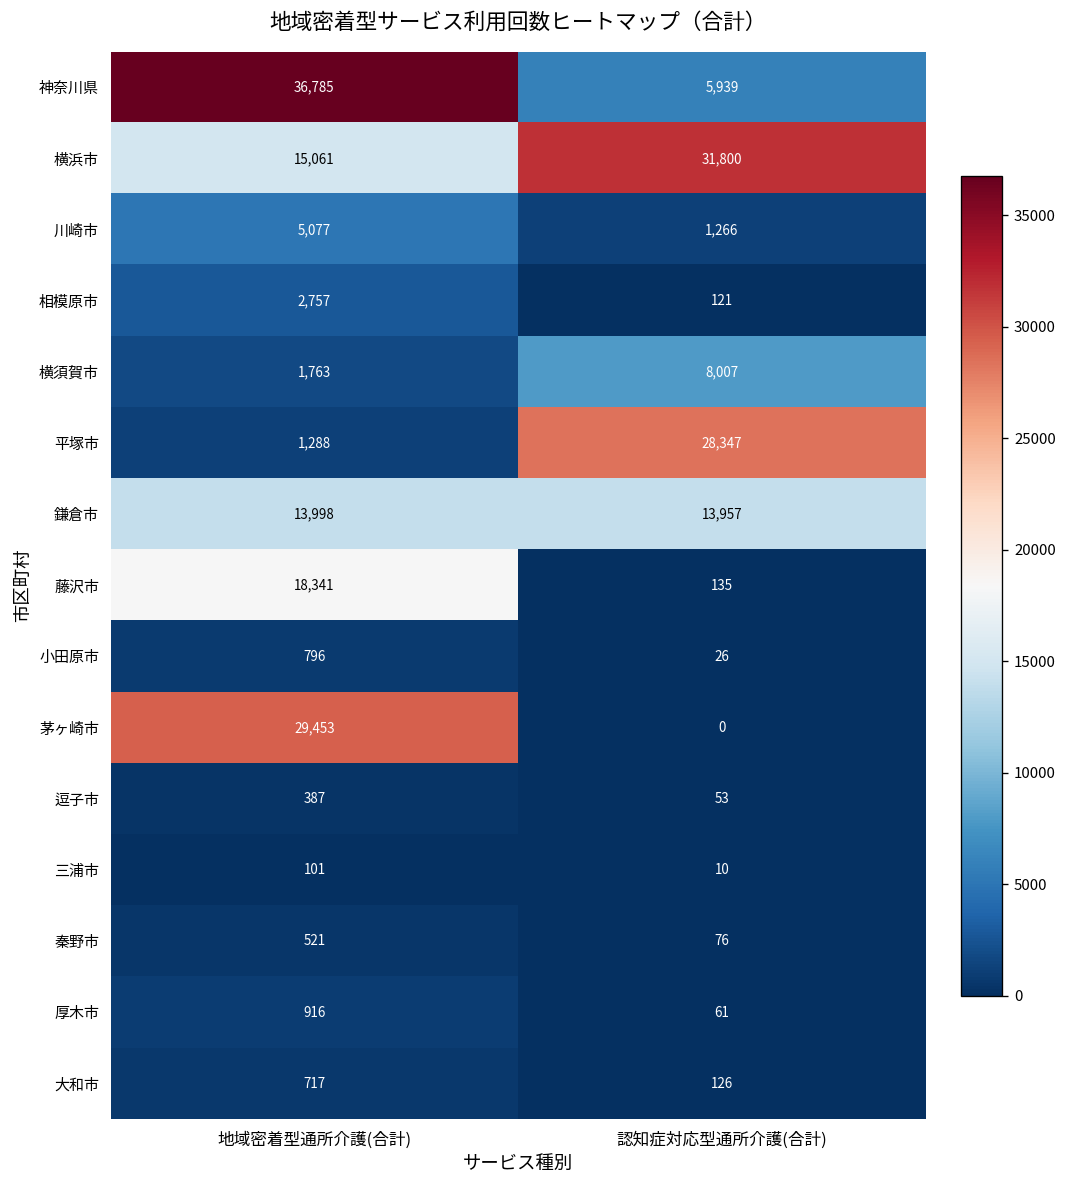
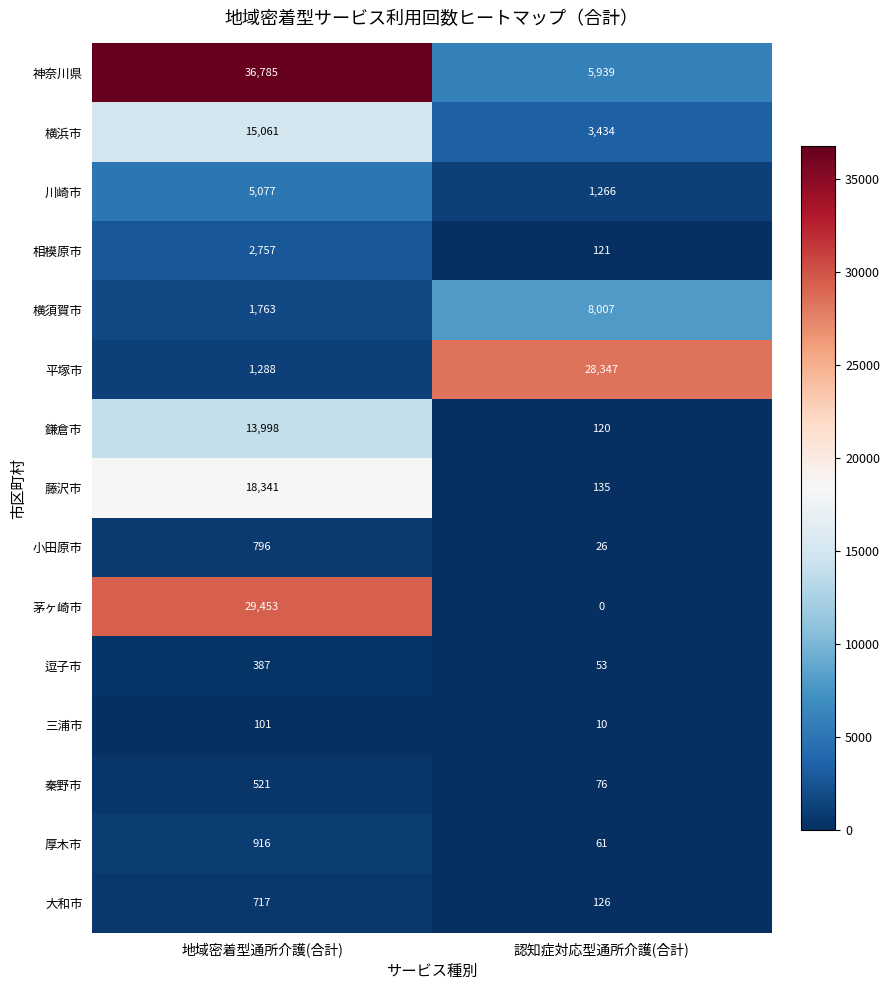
横浜市, 認知症対応型通所介護(合計): 31,800 -> 3,434
鎌倉市, 認知症対応型通所介護(合計): 13,957 -> 120
